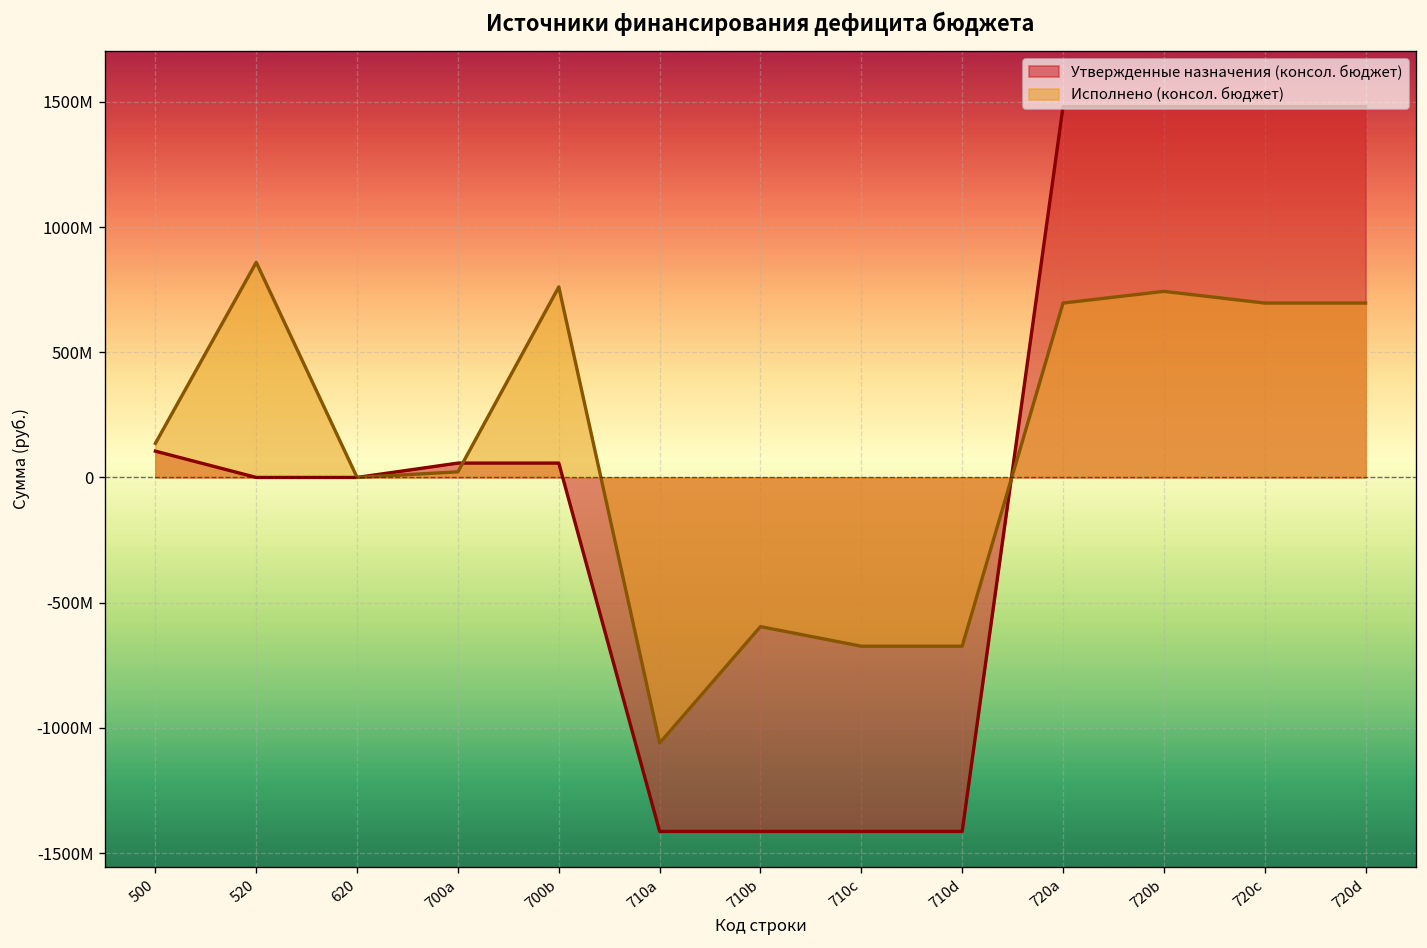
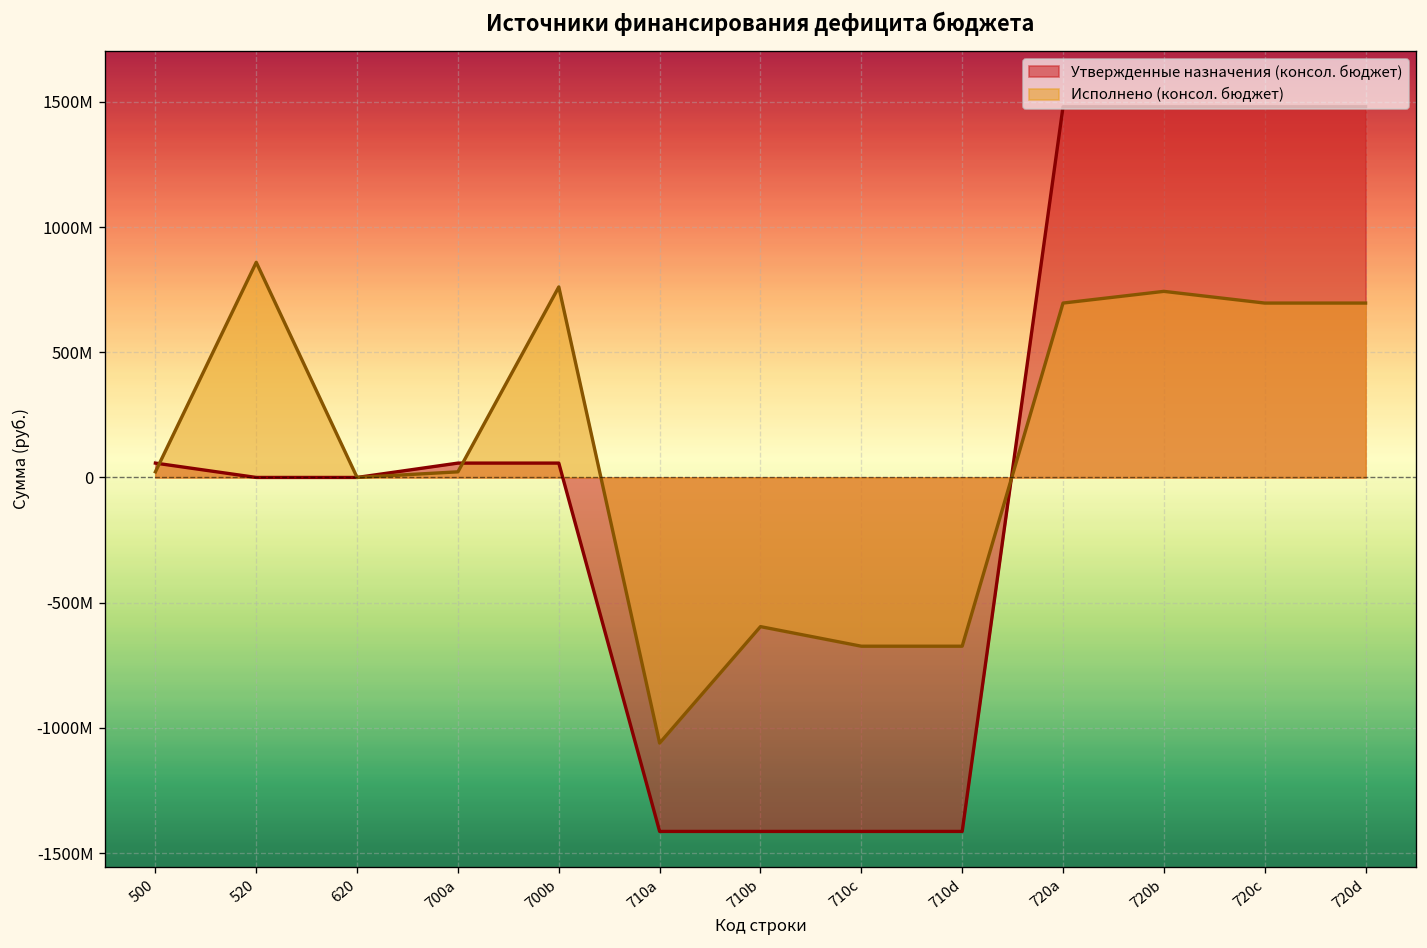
Утвержденные назначения (консол. бюджет), 500: 110000000 -> 60000000
Исполнено (консол. бюджет), 500: 140000000 -> 20000000
